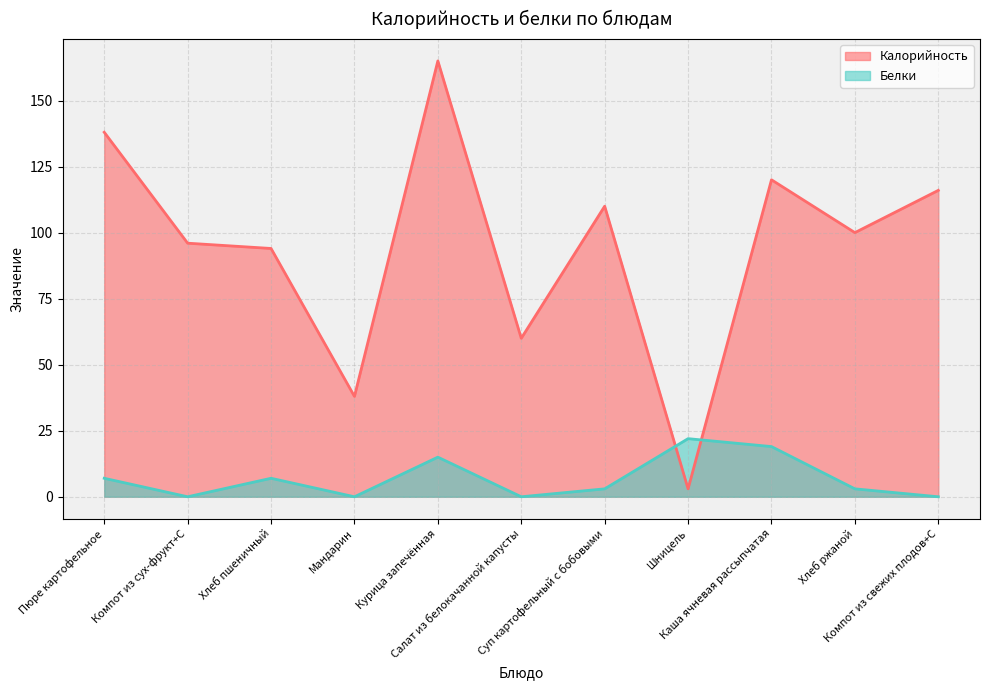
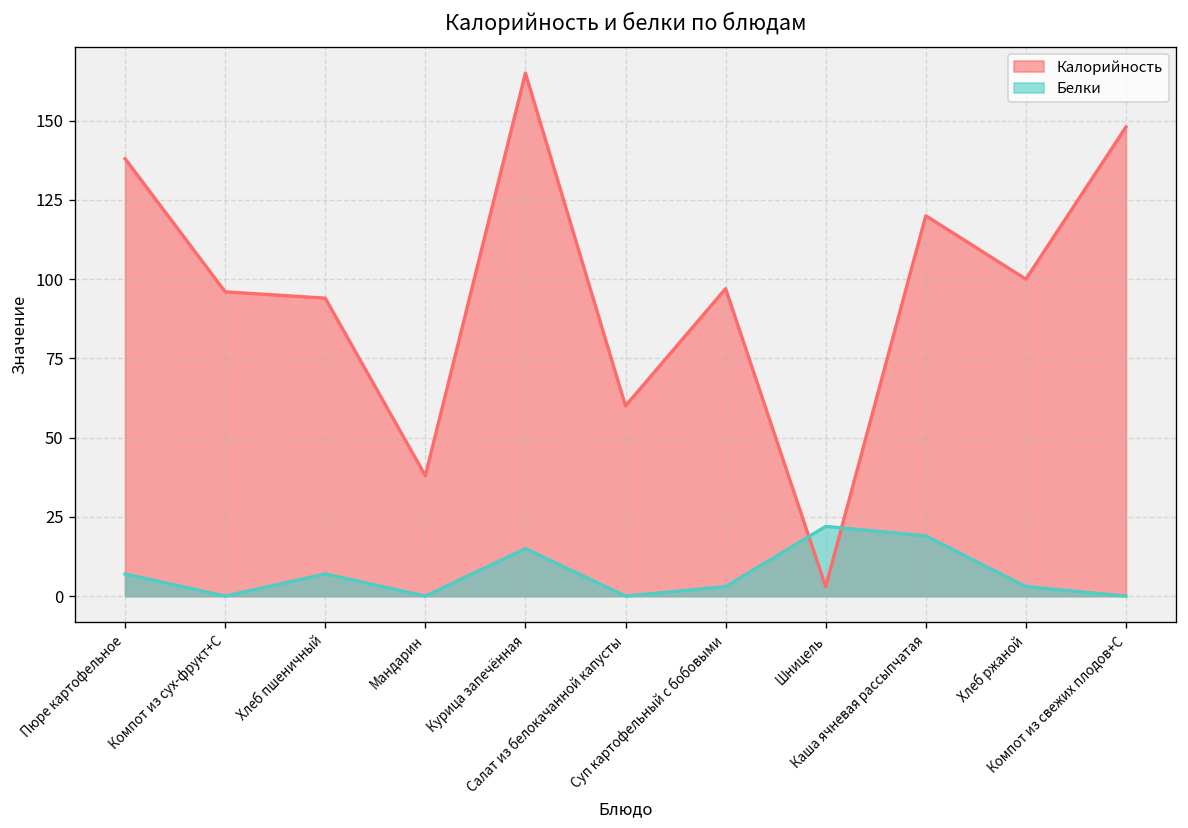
Калорийность, Суп картофельный с бобовыми: 110 -> 97
Калорийность, Компот из свежих плодов+С: 116 -> 148
